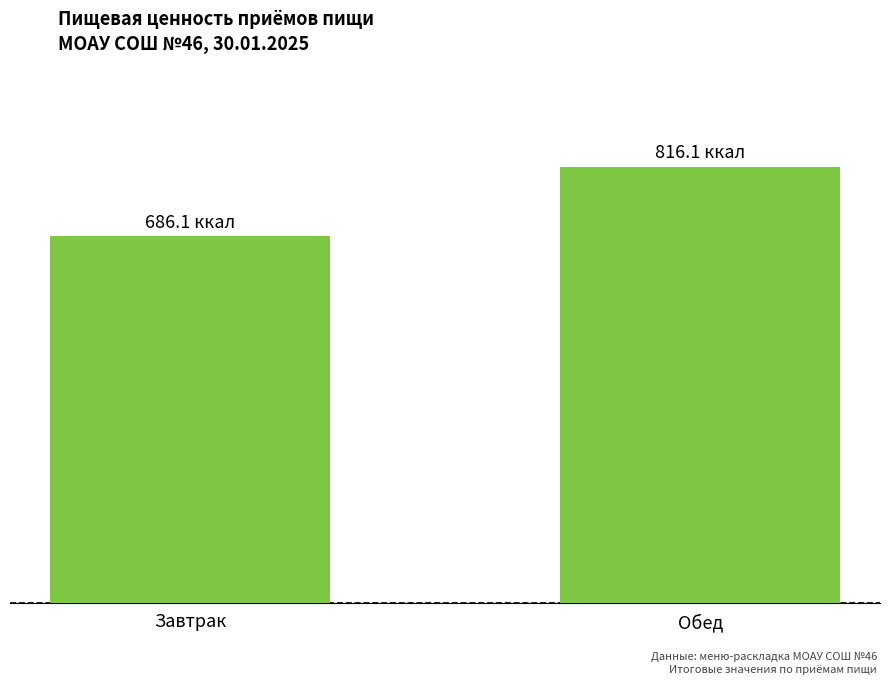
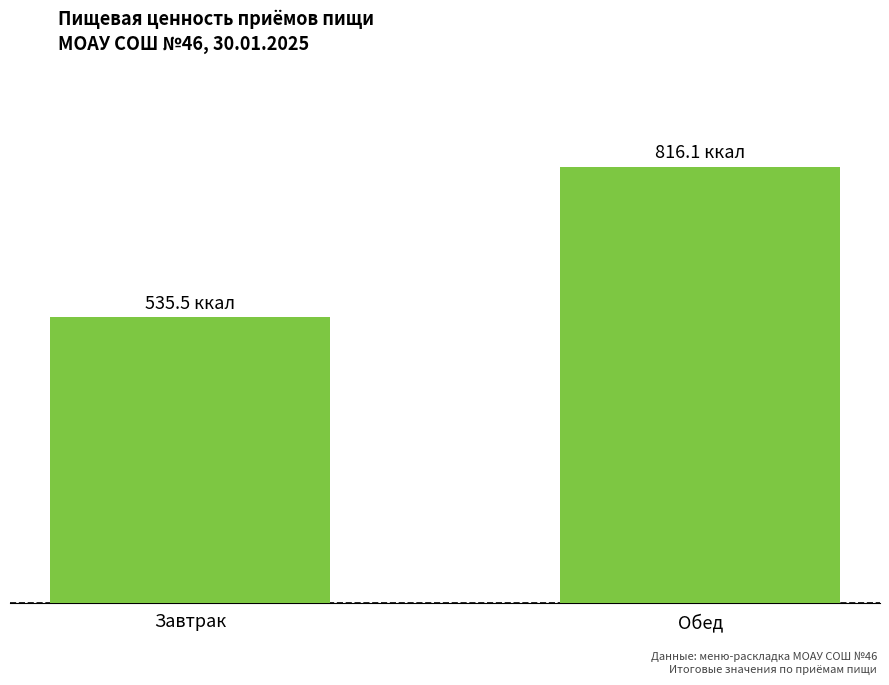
Завтрак: 686.1 -> 535.5
